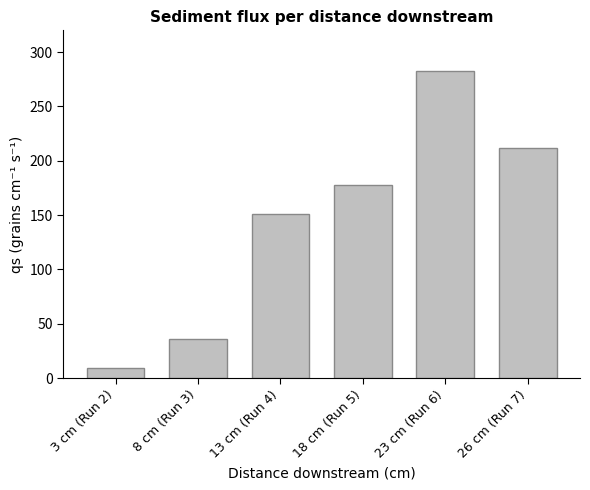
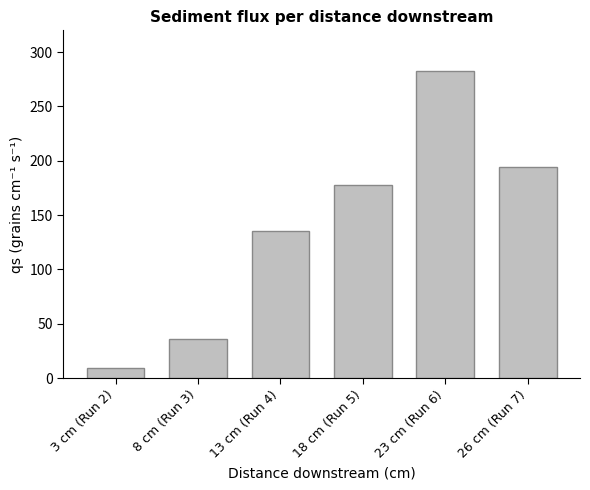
13 cm (Run 4): 151 -> 135
26 cm (Run 7): 212 -> 194
